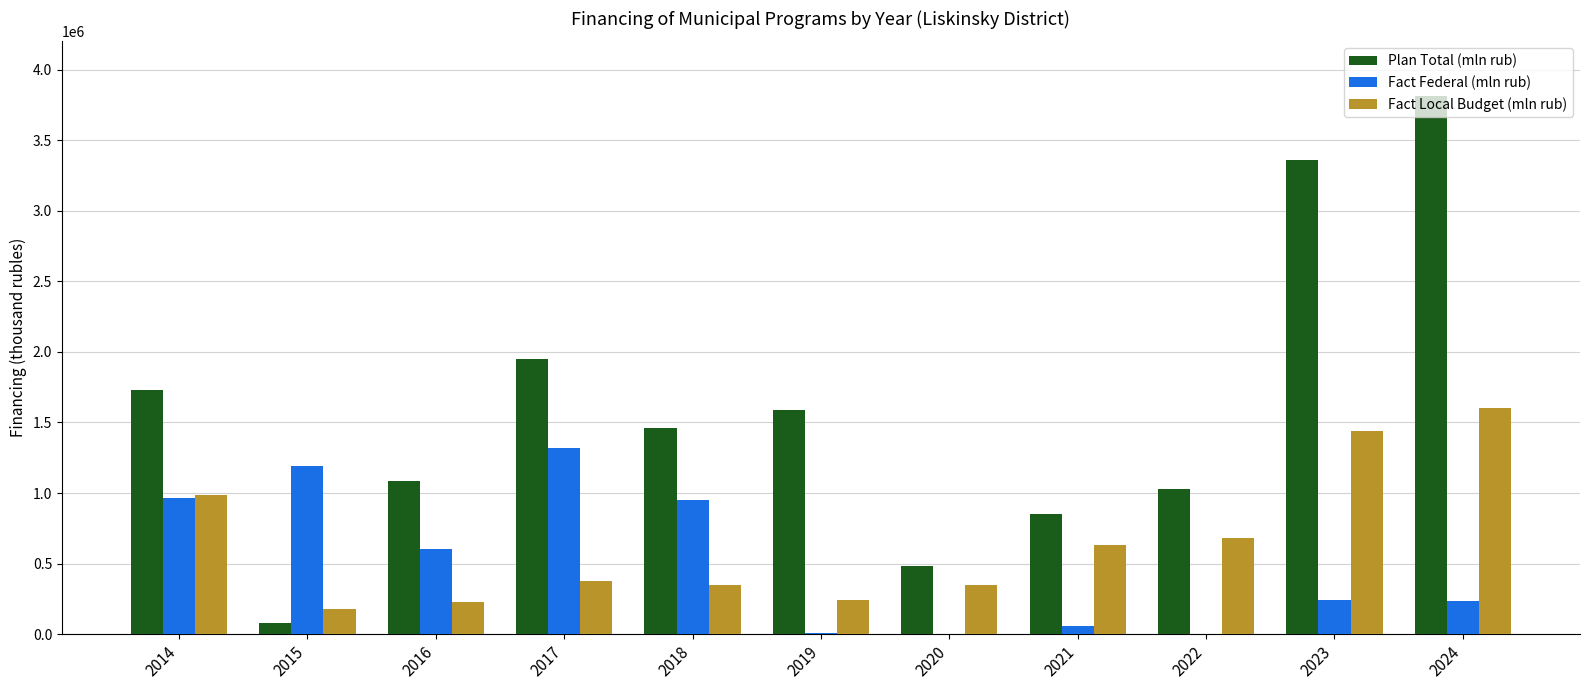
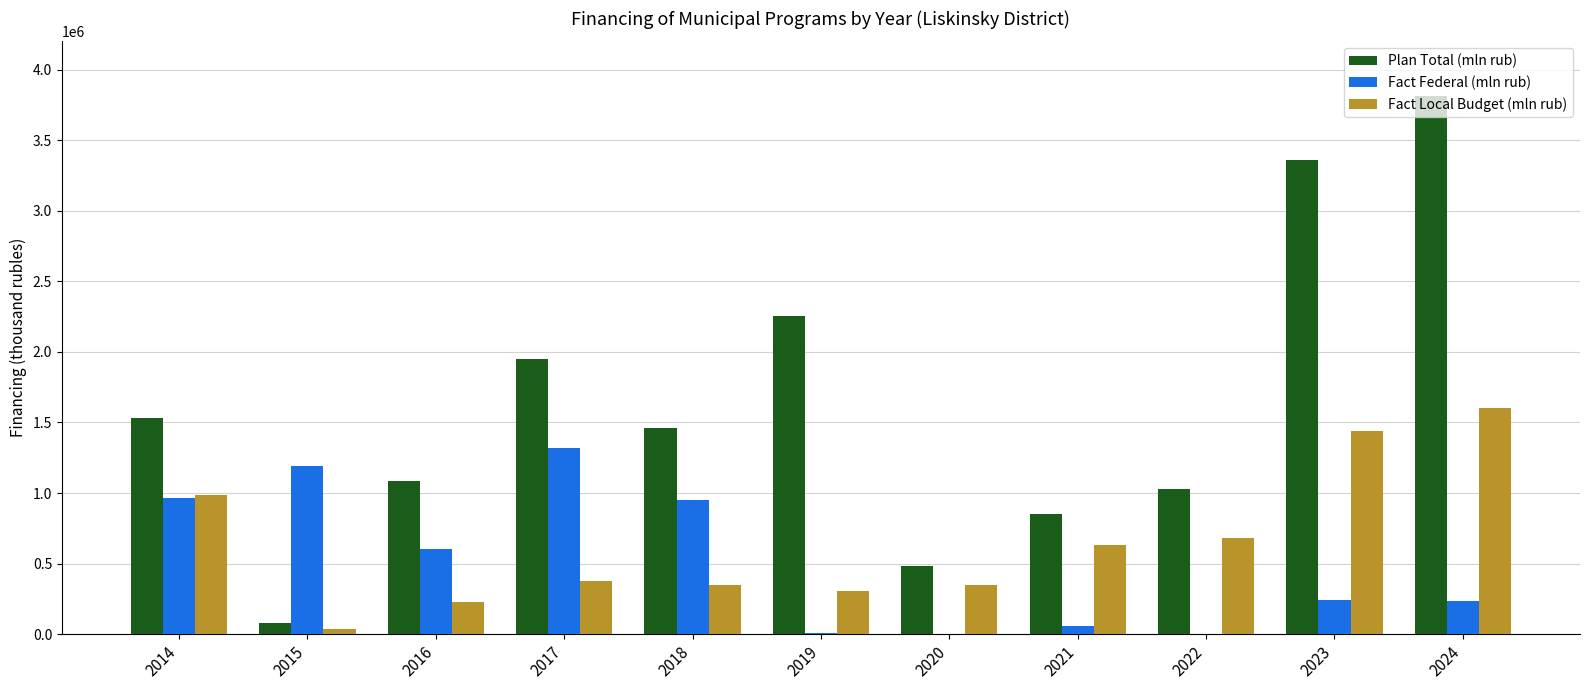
Plan Total (mln rub), 2014: 1730000 -> 1530000
Fact Local Budget (mln rub), 2015: 180000 -> 40000
Plan Total (mln rub), 2019: 1590000 -> 2260000
Fact Local Budget (mln rub), 2019: 240000 -> 310000
